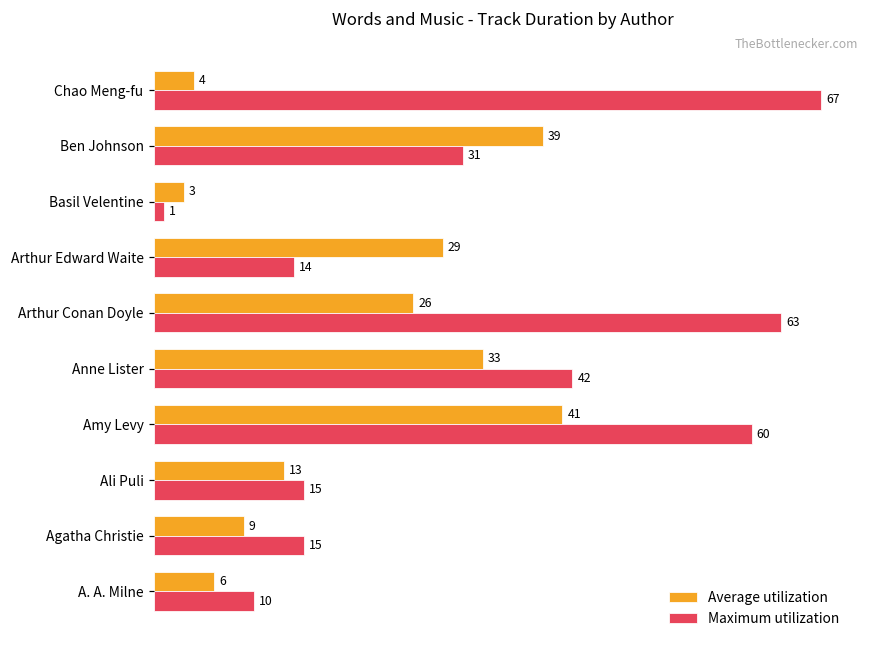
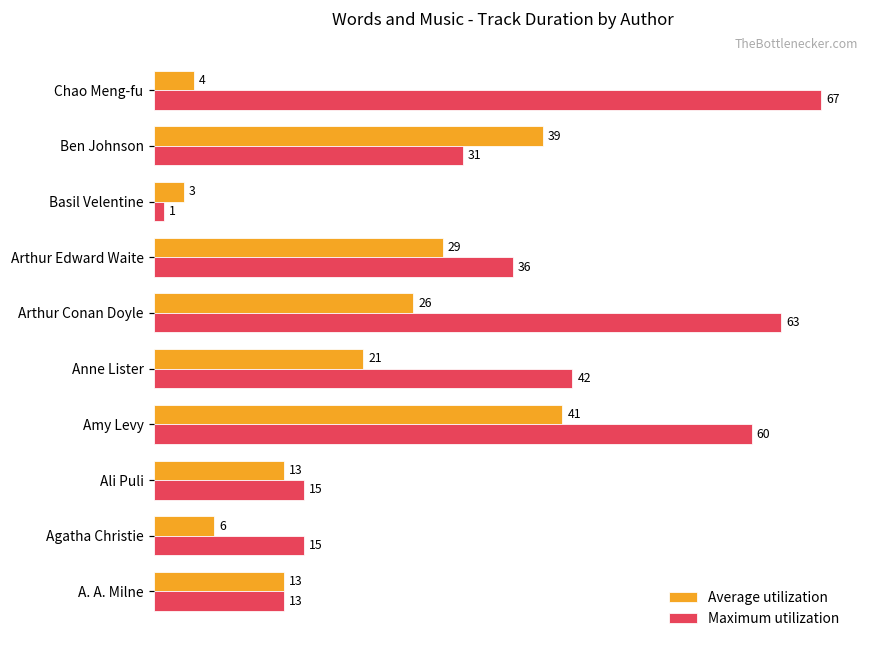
Maximum utilization, Arthur Edward Waite: 14 -> 36
Average utilization, Anne Lister: 33 -> 21
Average utilization, Agatha Christie: 9 -> 6
Average utilization, A. A. Milne: 6 -> 13
Maximum utilization, A. A. Milne: 10 -> 13
